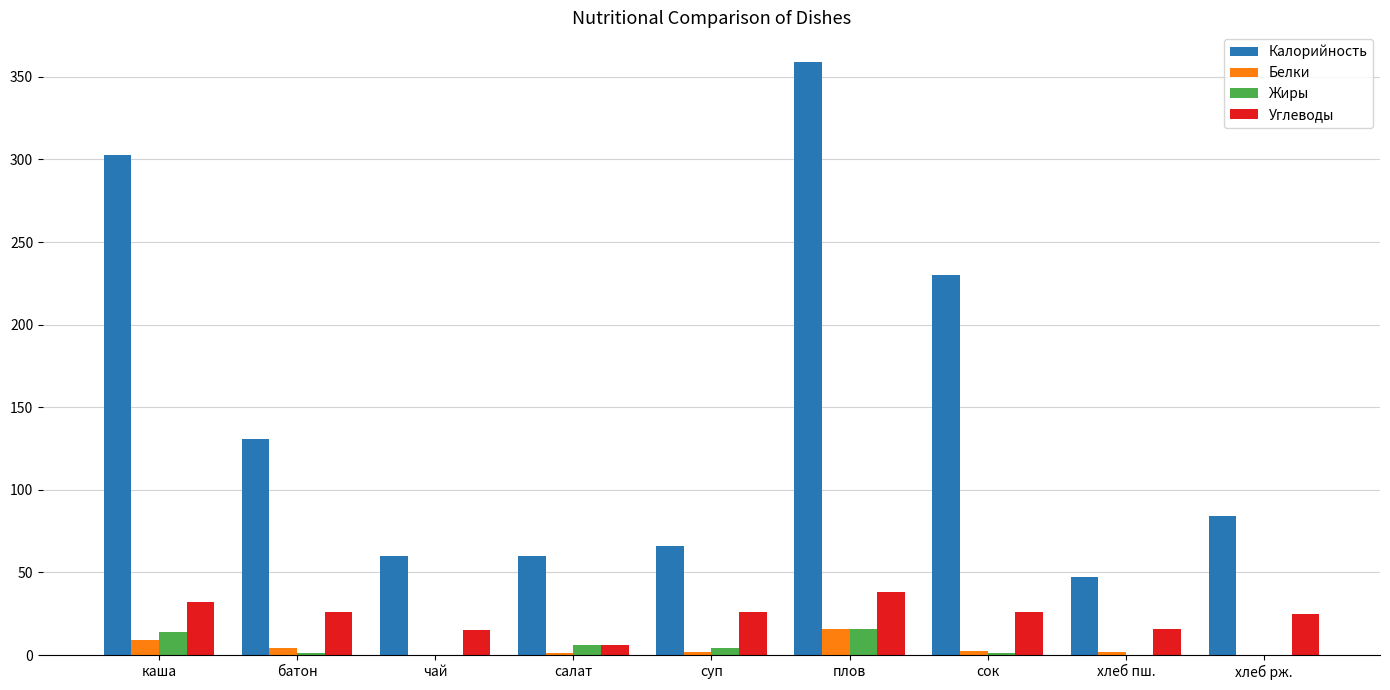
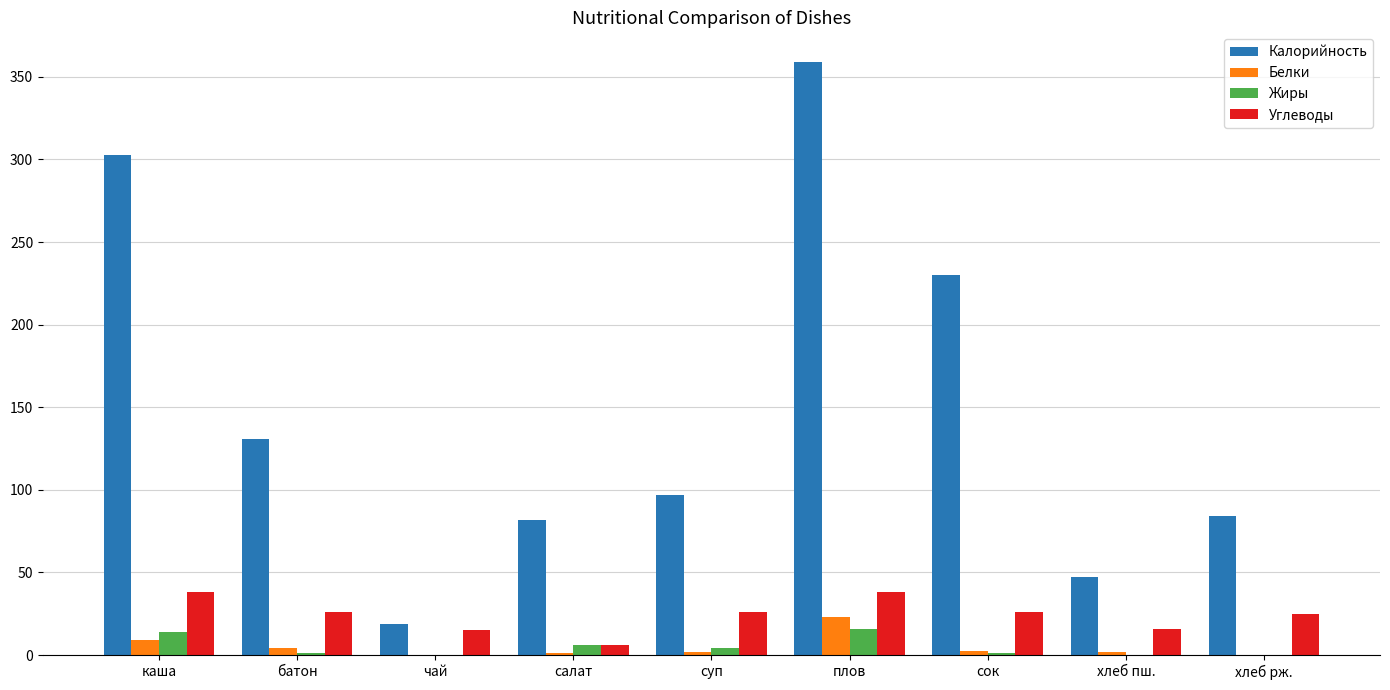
Углеводы, каша: 32 -> 38
Калорийность, чай: 60 -> 19
Калорийность, салат: 60 -> 82
Калорийность, суп: 66 -> 97
Белки, плов: 16 -> 23
